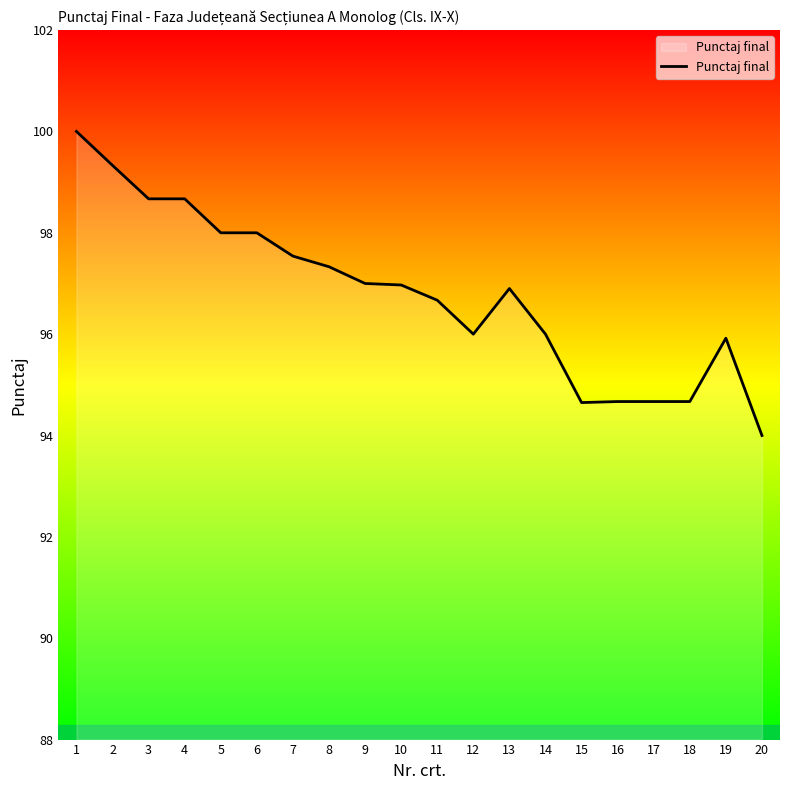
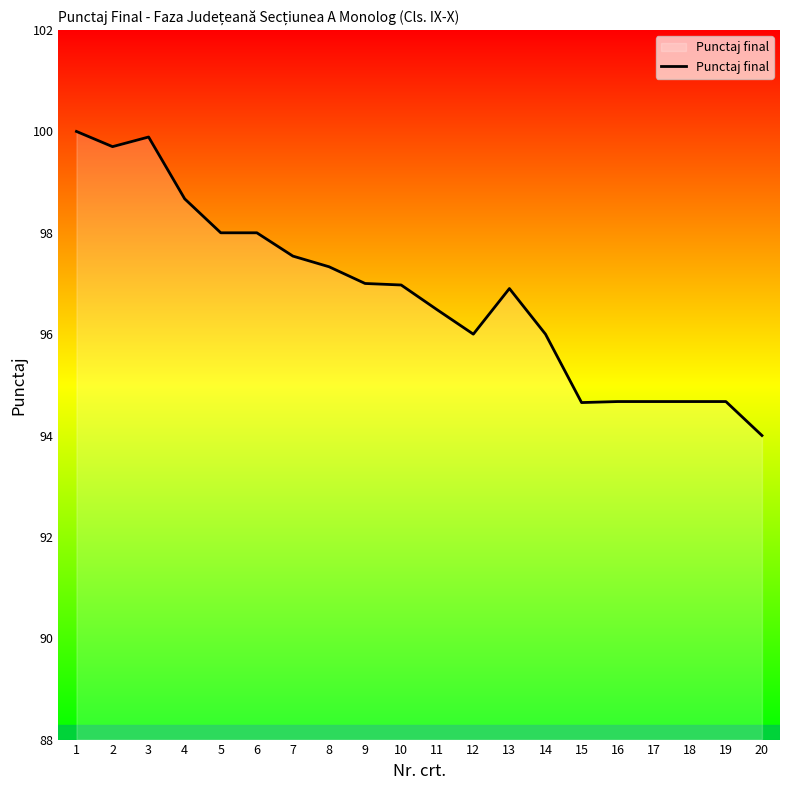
2: 99.3 -> 99.7
3: 98.7 -> 99.9
11: 96.7 -> 96.5
19: 95.9 -> 94.7
